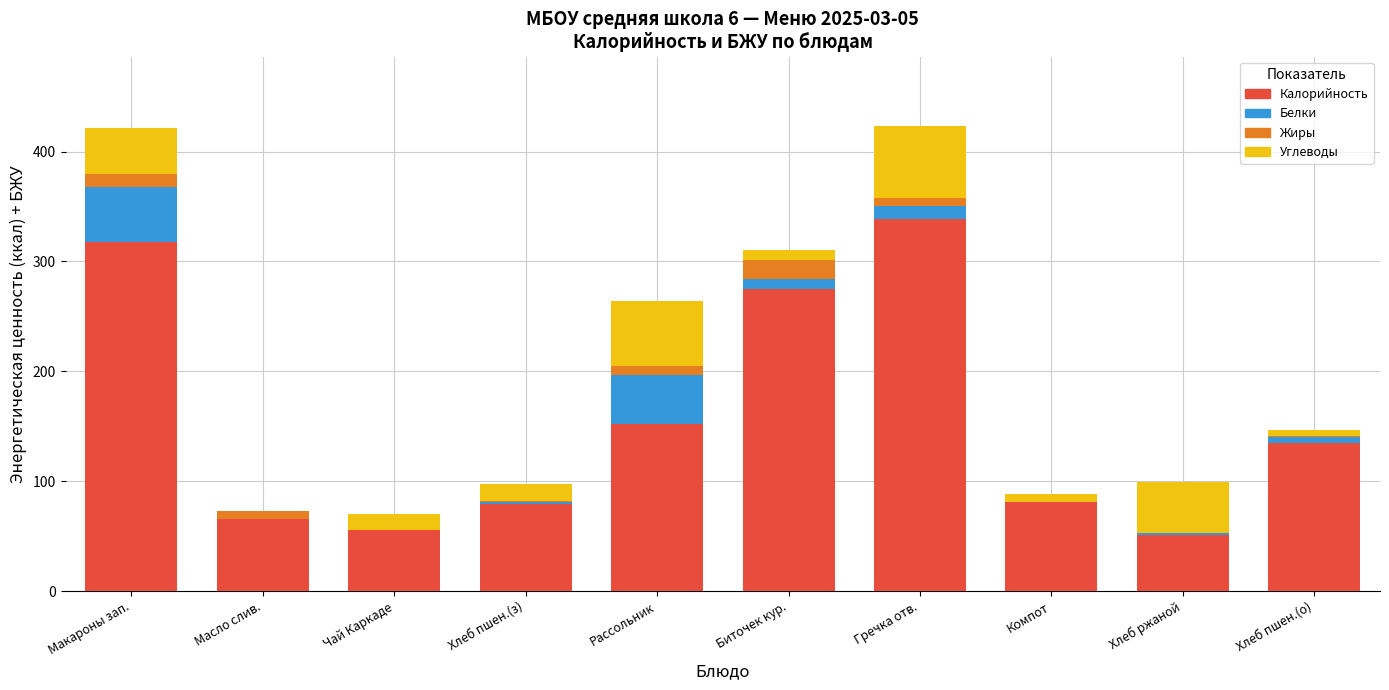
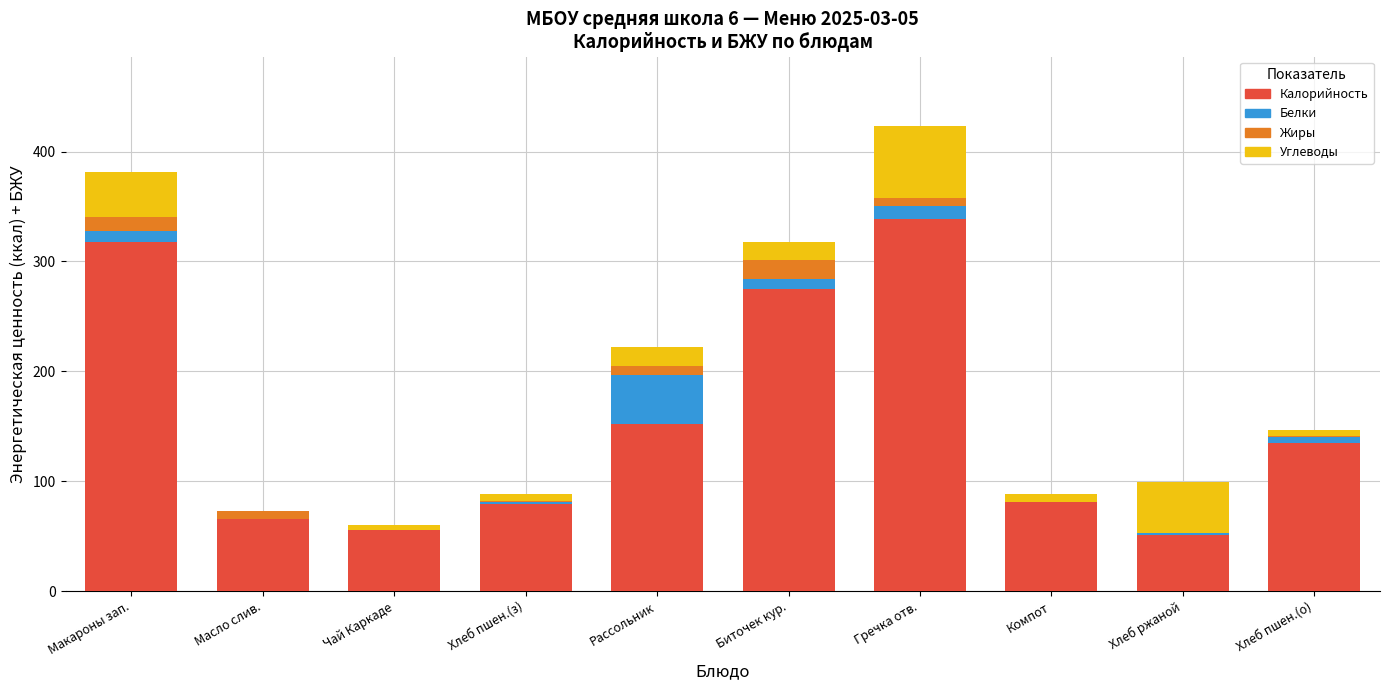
Белки, Макароны зап.: 50 -> 10
Углеводы, Чай Каркаде: 14 -> 4
Углеводы, Хлеб пшен.(з): 15 -> 6
Углеводы, Рассольник: 59 -> 17
Углеводы, Биточек кур.: 9 -> 17
